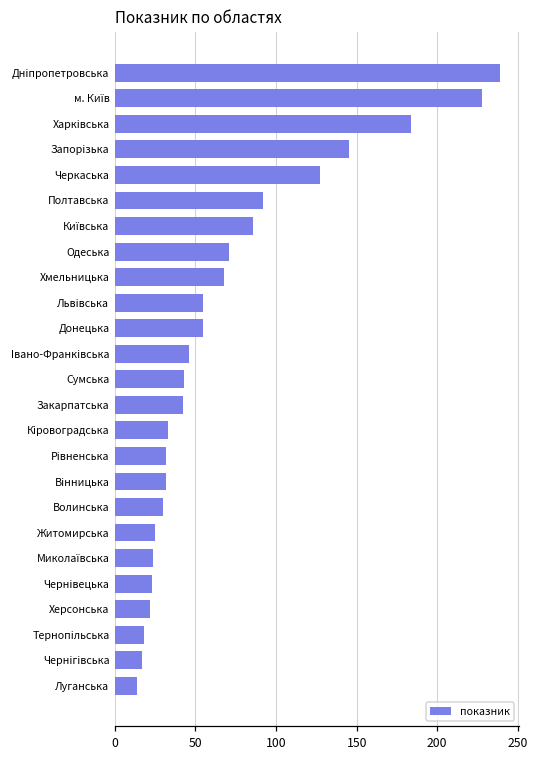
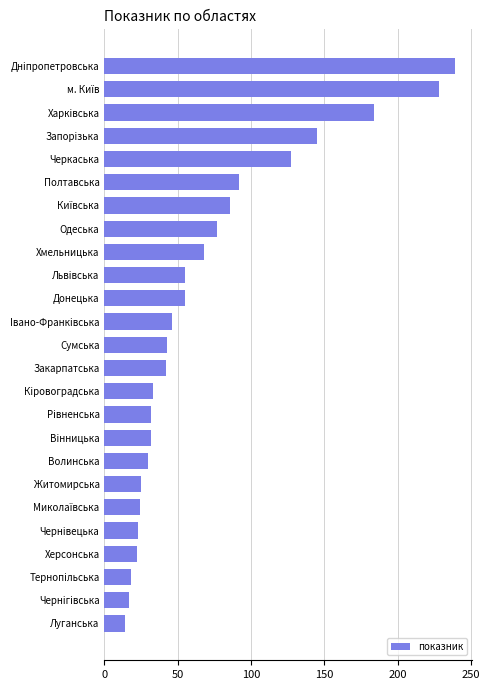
Одеська: 71 -> 77
